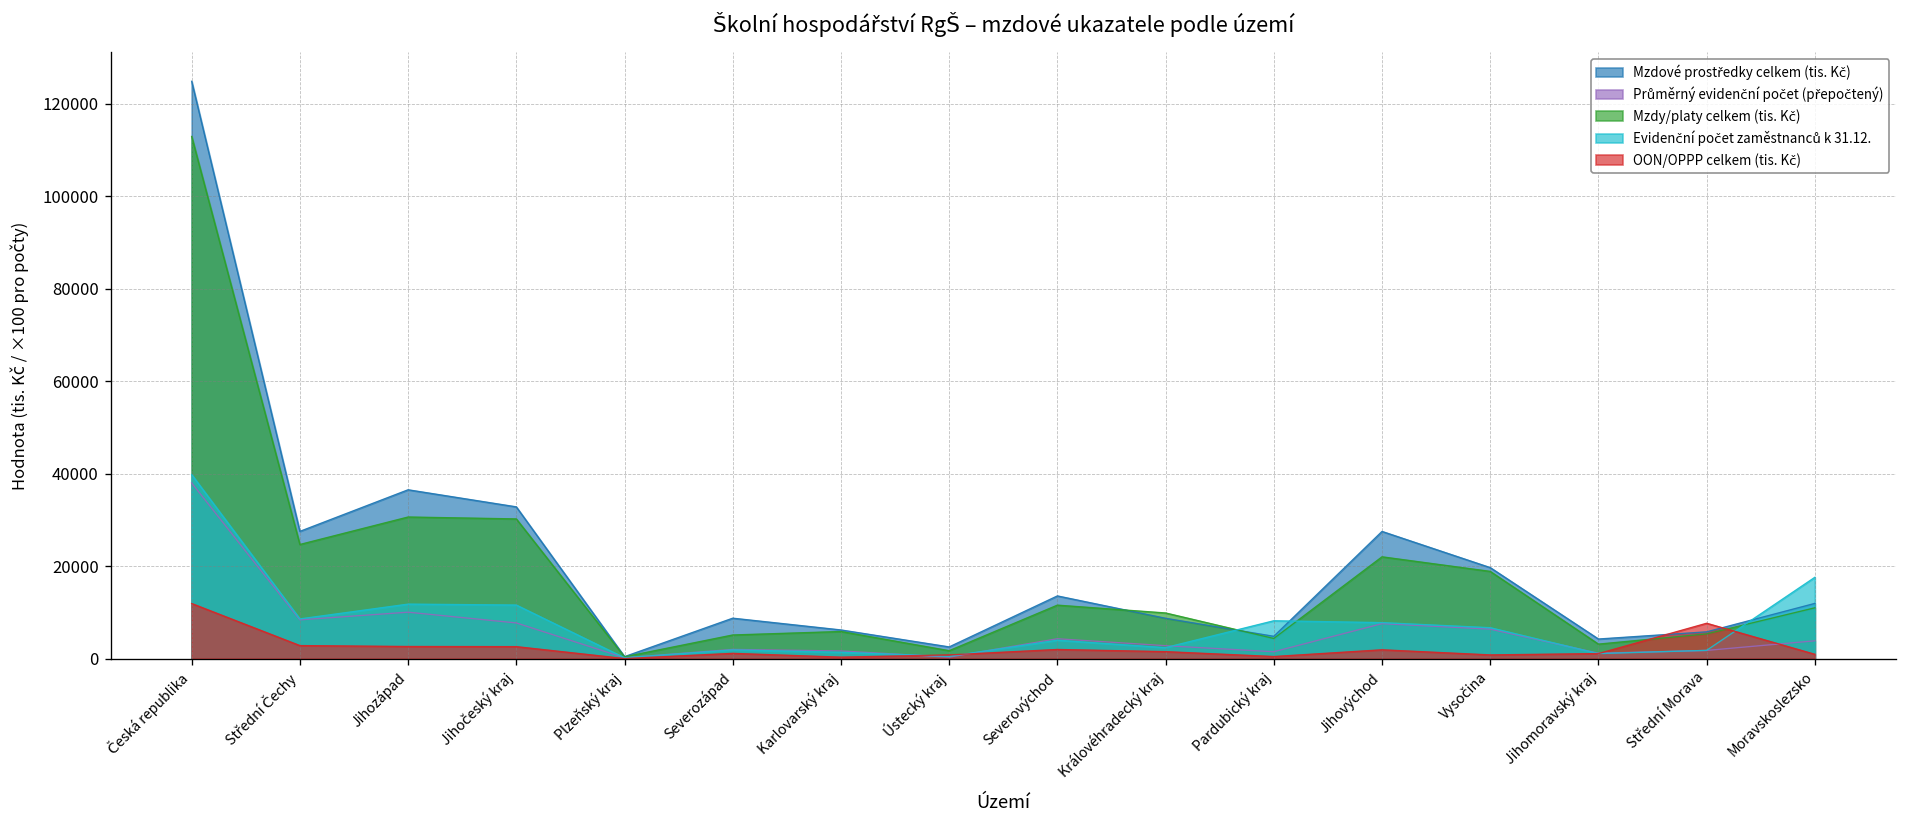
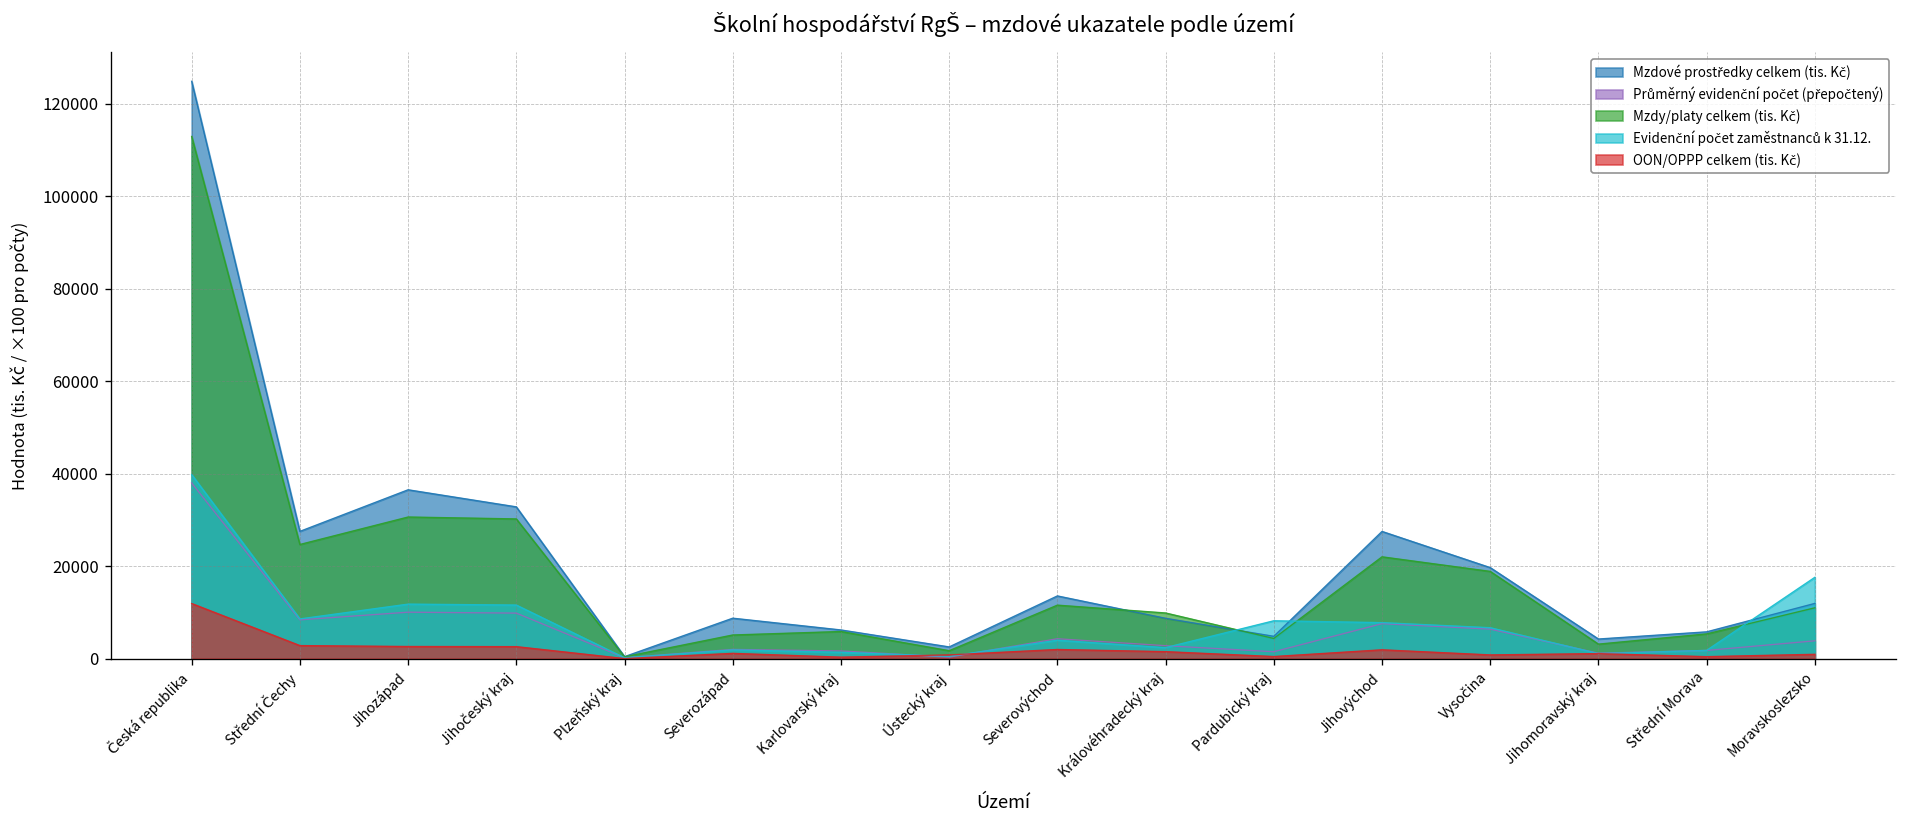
Průměrný evidenční počet (přepočtený), Jihočeský kraj: 8000 -> 10000
OON/OPPP celkem (tis. Kč), Střední Morava: 8000 -> 0
